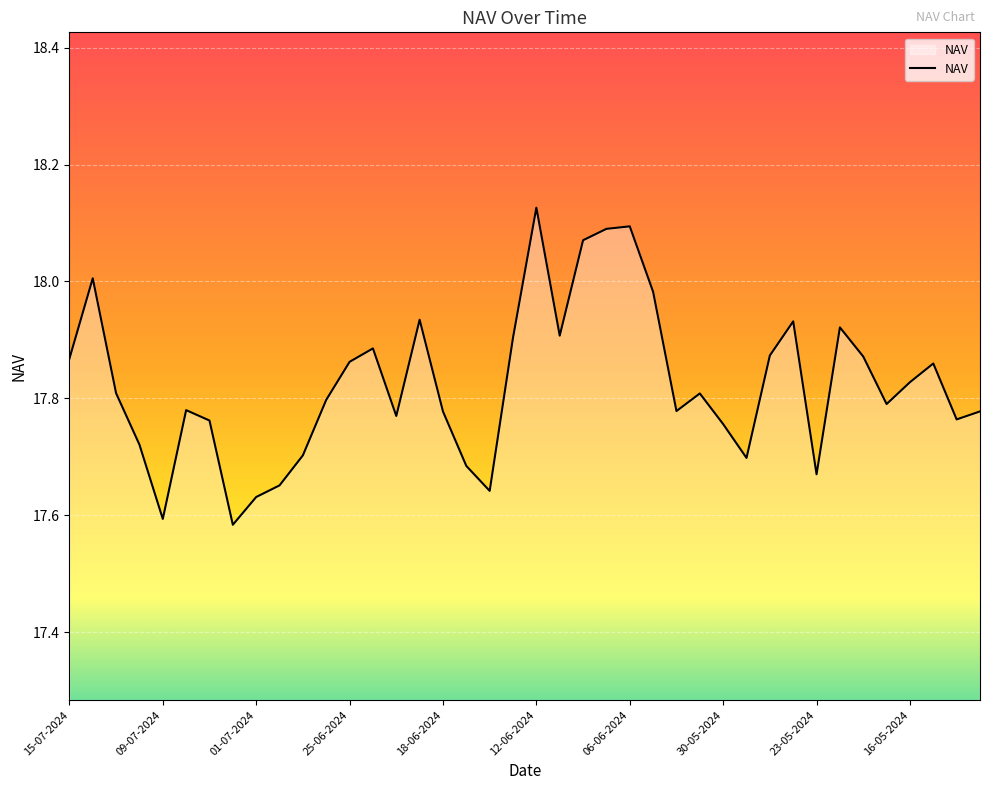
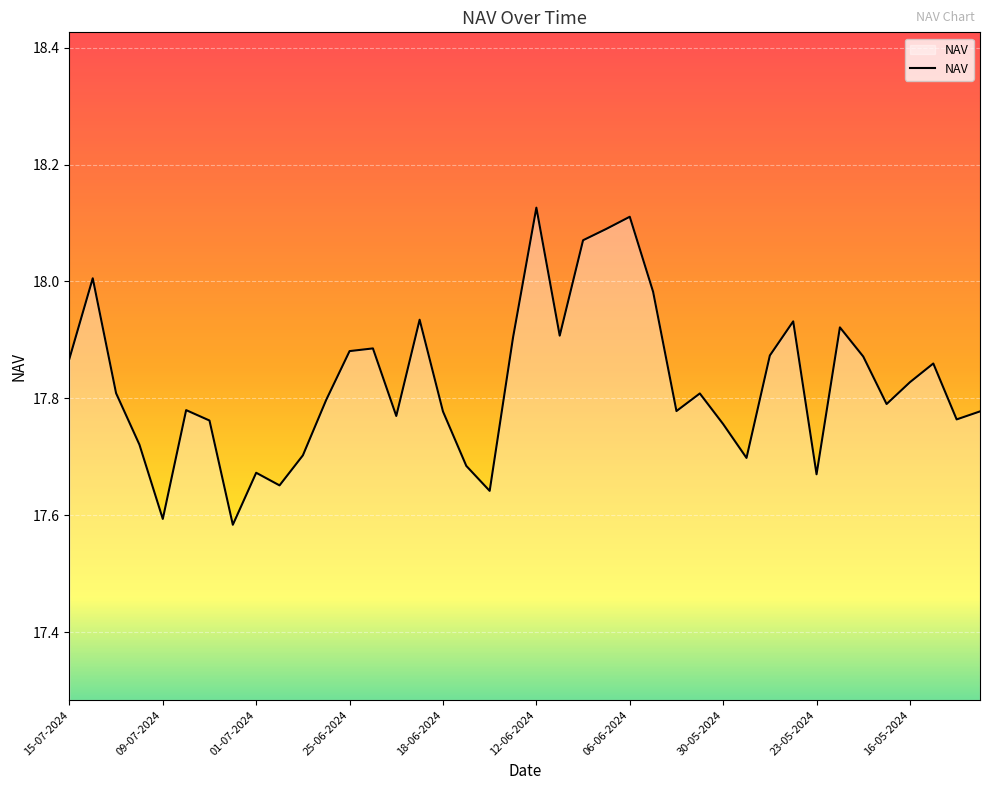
01-07-2024: 17.63 -> 17.67
25-06-2024: 17.86 -> 17.88
06-06-2024: 18.09 -> 18.11
